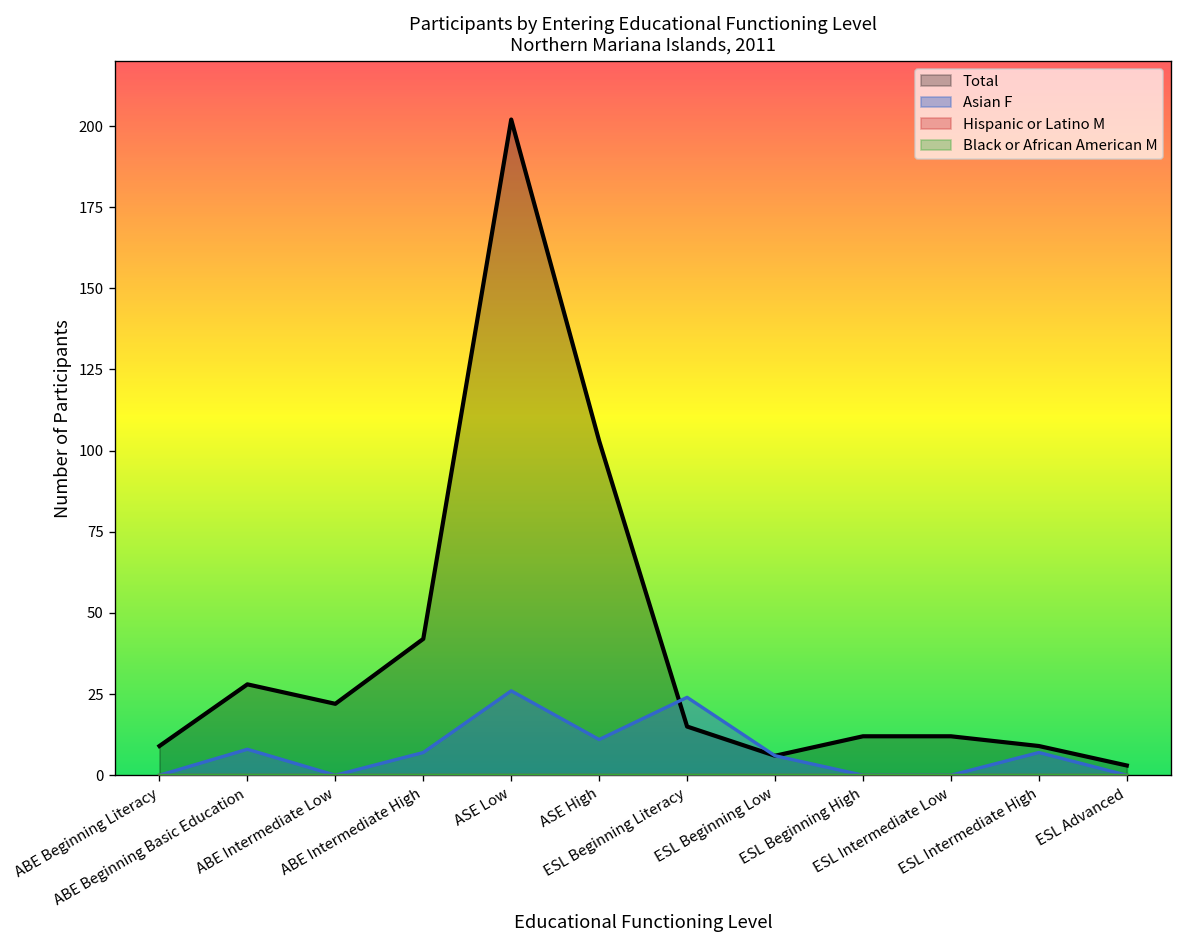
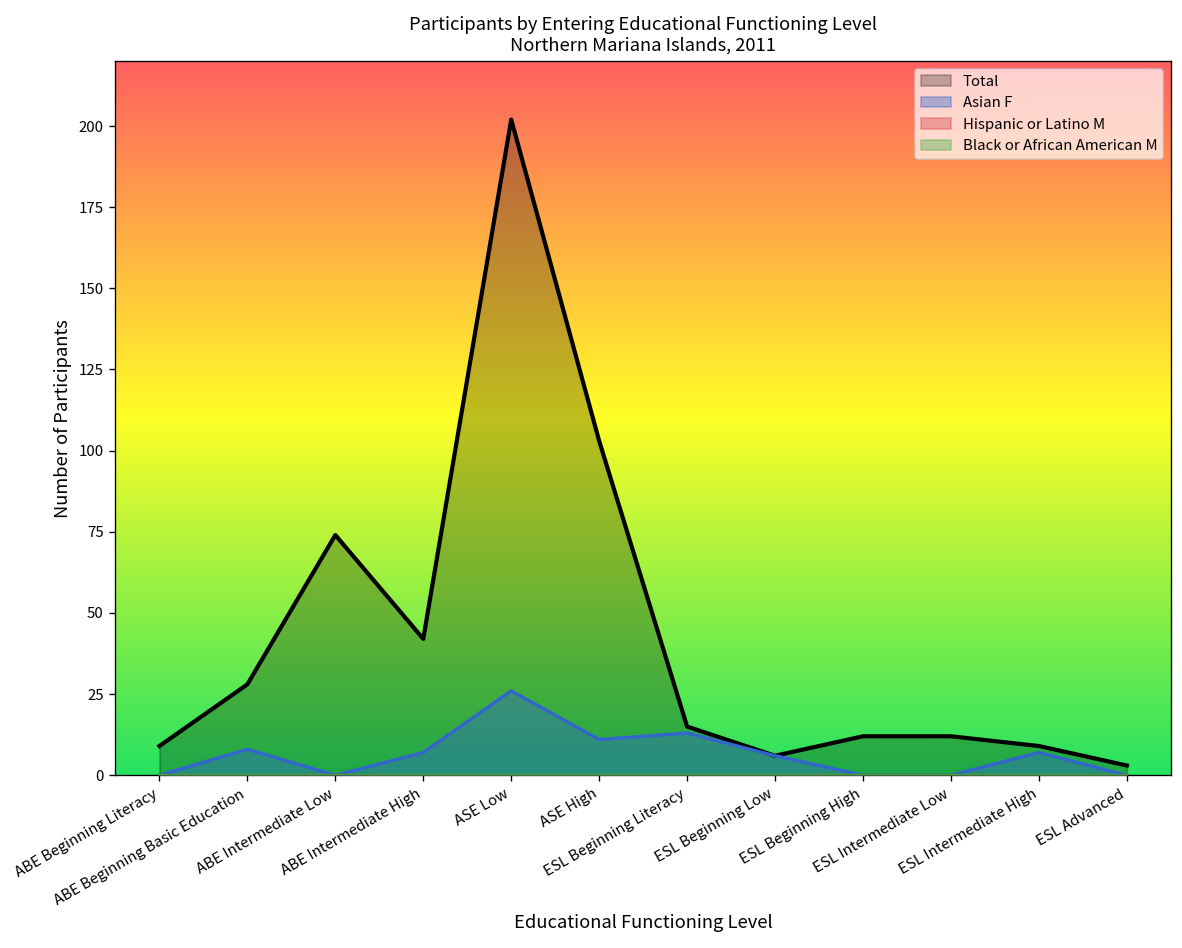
Total, ABE Intermediate Low: 22 -> 74
Asian F, ESL Beginning Literacy: 24 -> 13
